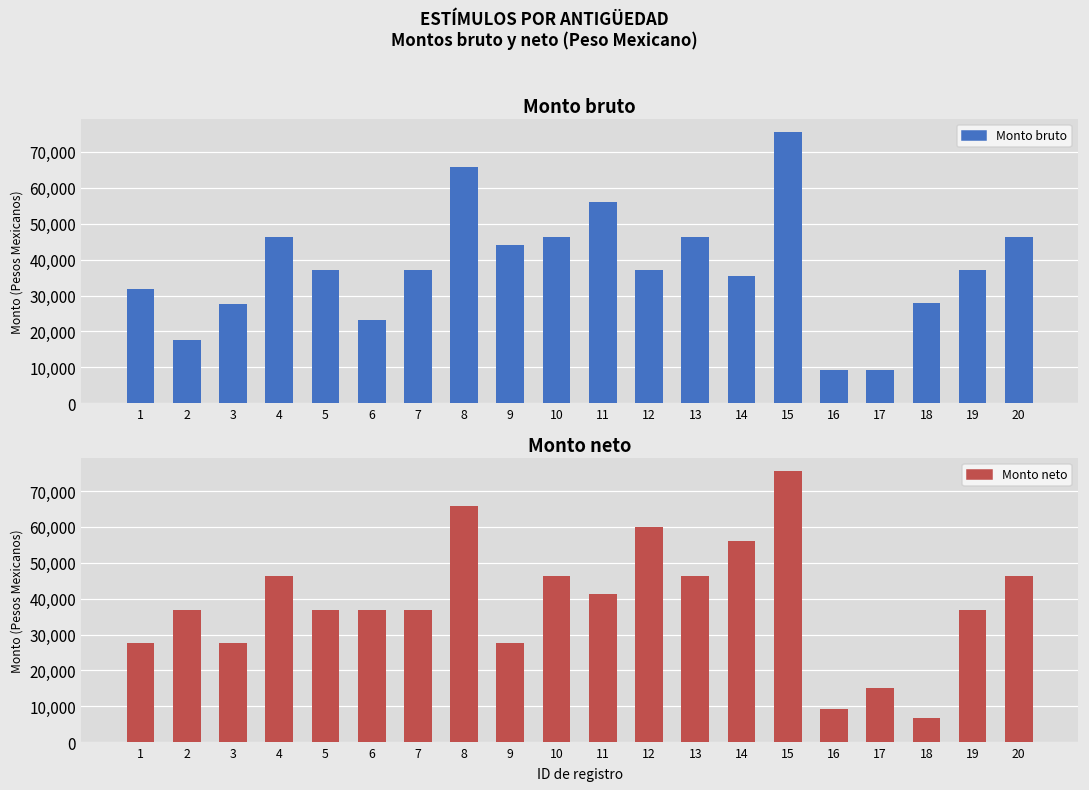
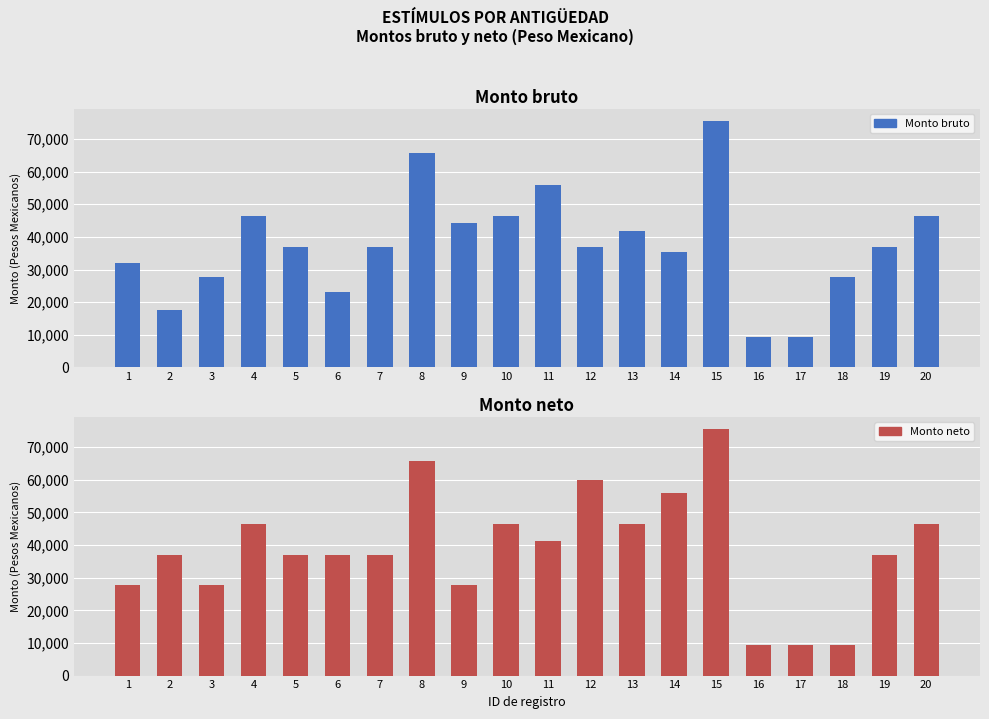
Monto bruto, 13: 46,000 -> 42,000
Monto neto, 17: 15,000 -> 9,000
Monto neto, 18: 7,000 -> 9,000
